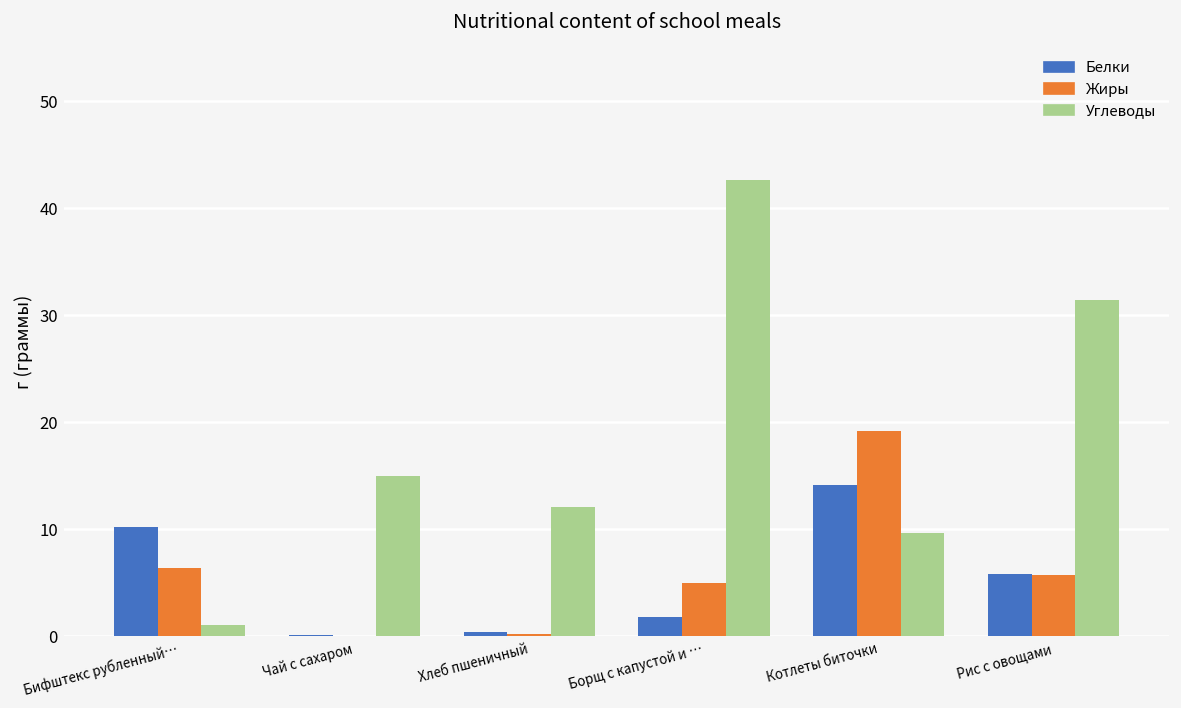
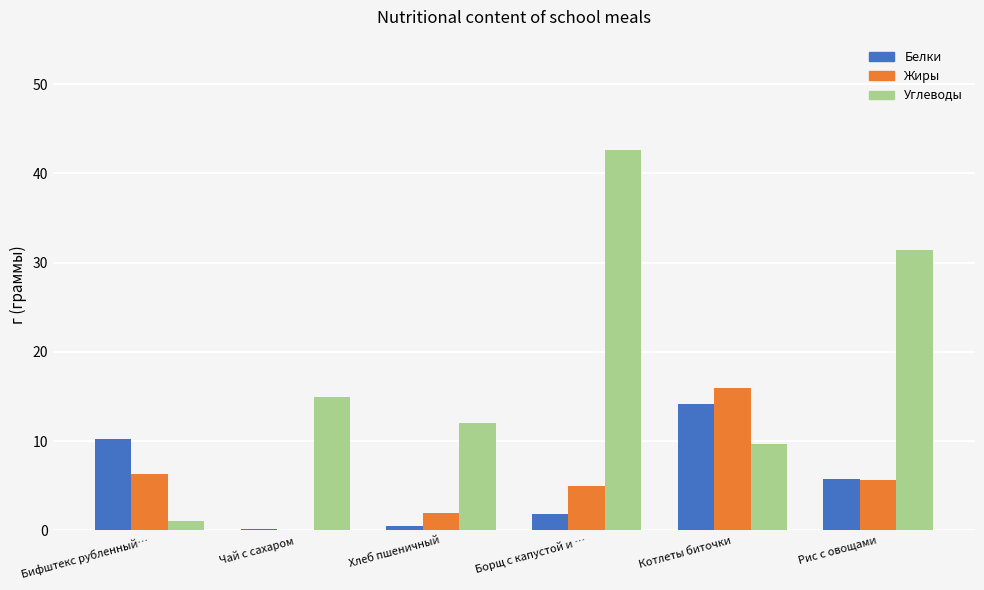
Жиры, Хлеб пшеничный: 0 -> 2
Жиры, Котлеты биточки: 19 -> 16
